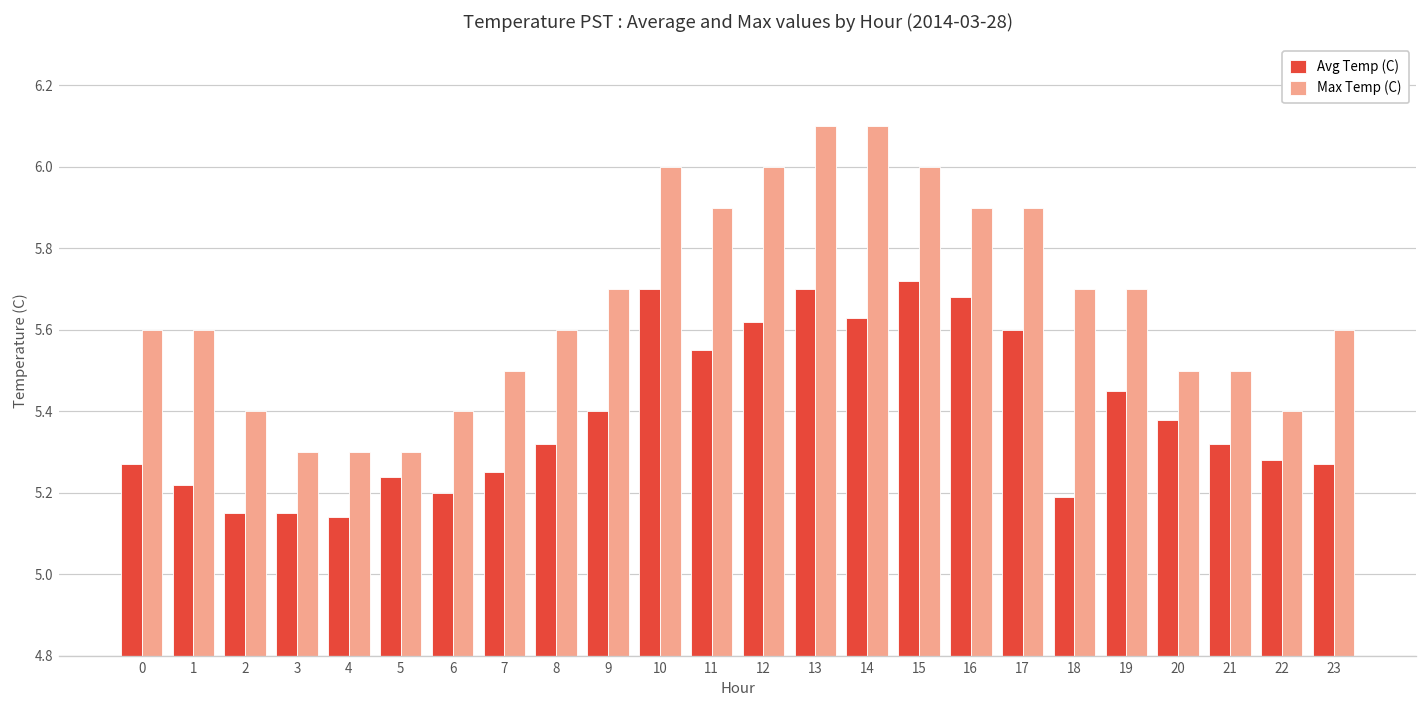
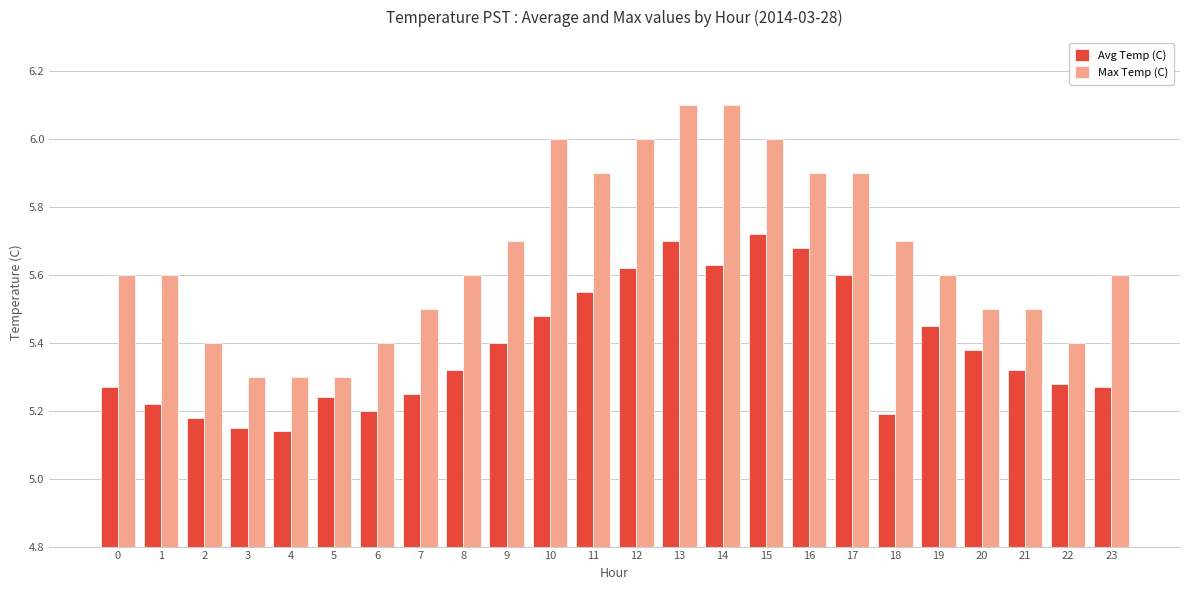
Avg Temp (C), 2: 5.15 -> 5.18
Avg Temp (C), 10: 5.70 -> 5.48
Max Temp (C), 19: 5.7 -> 5.6
